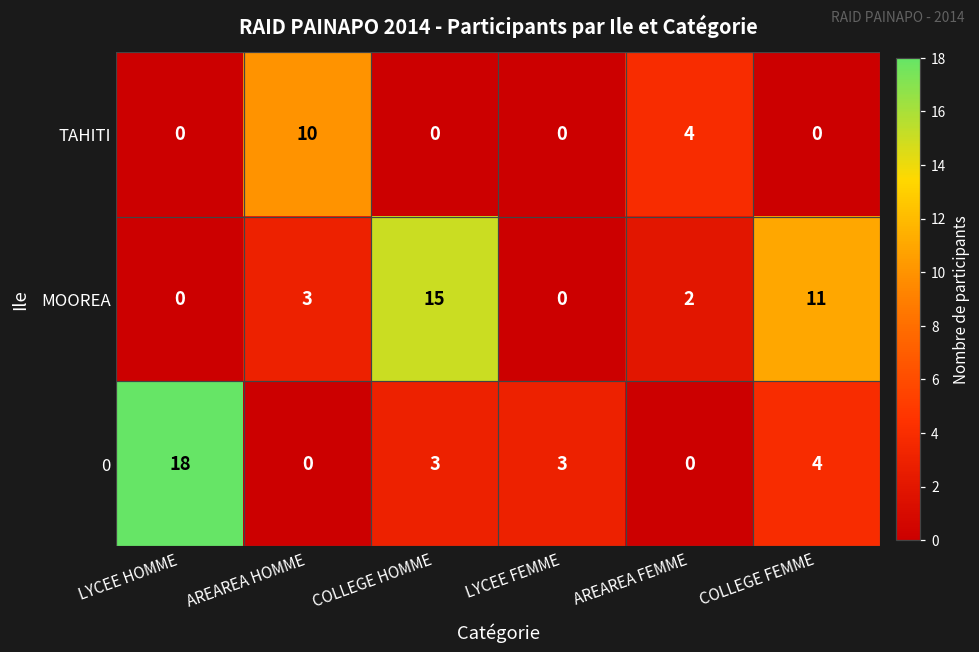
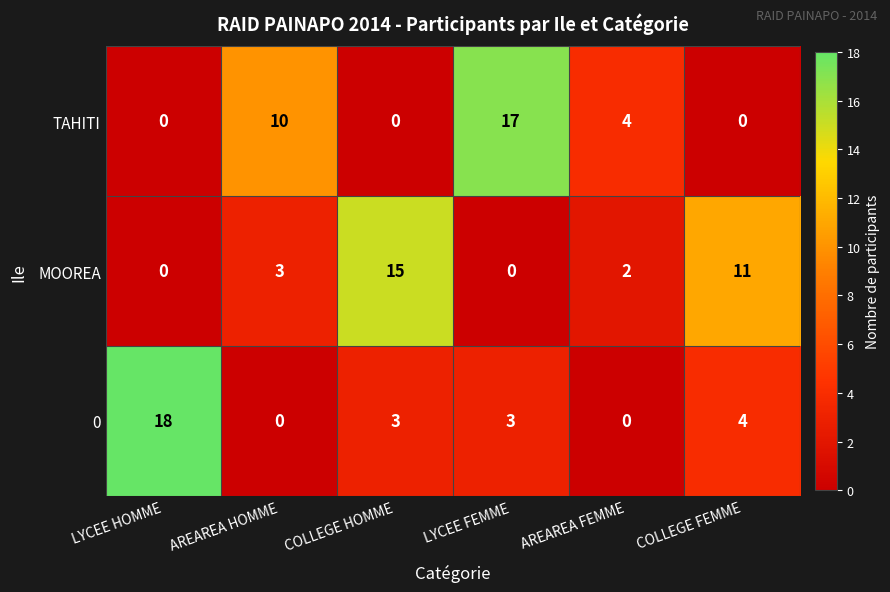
TAHITI, LYCEE FEMME: 0 -> 17
